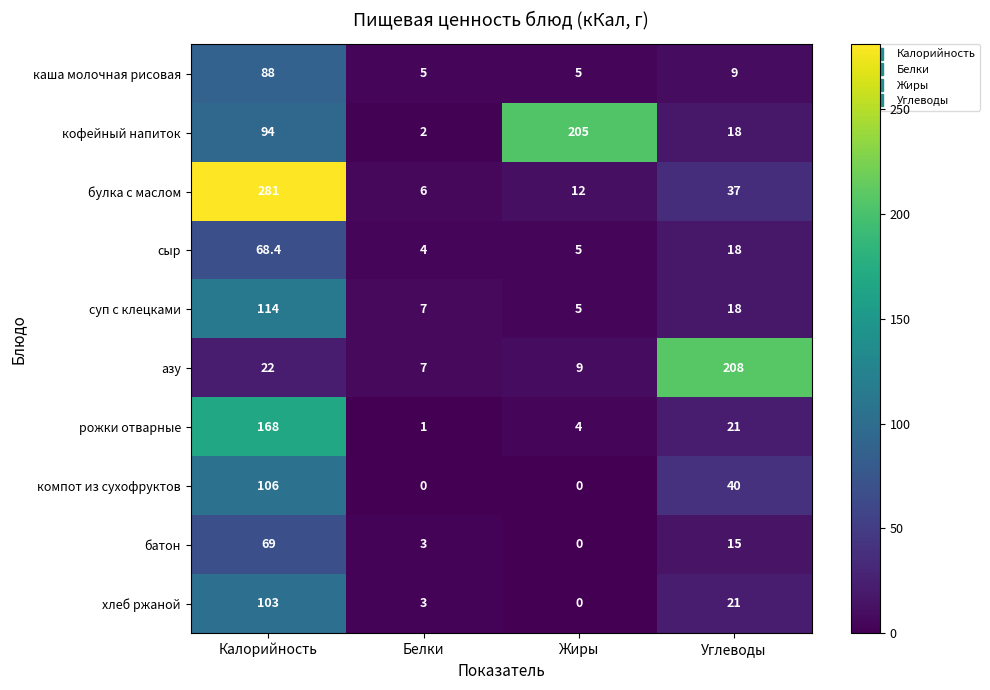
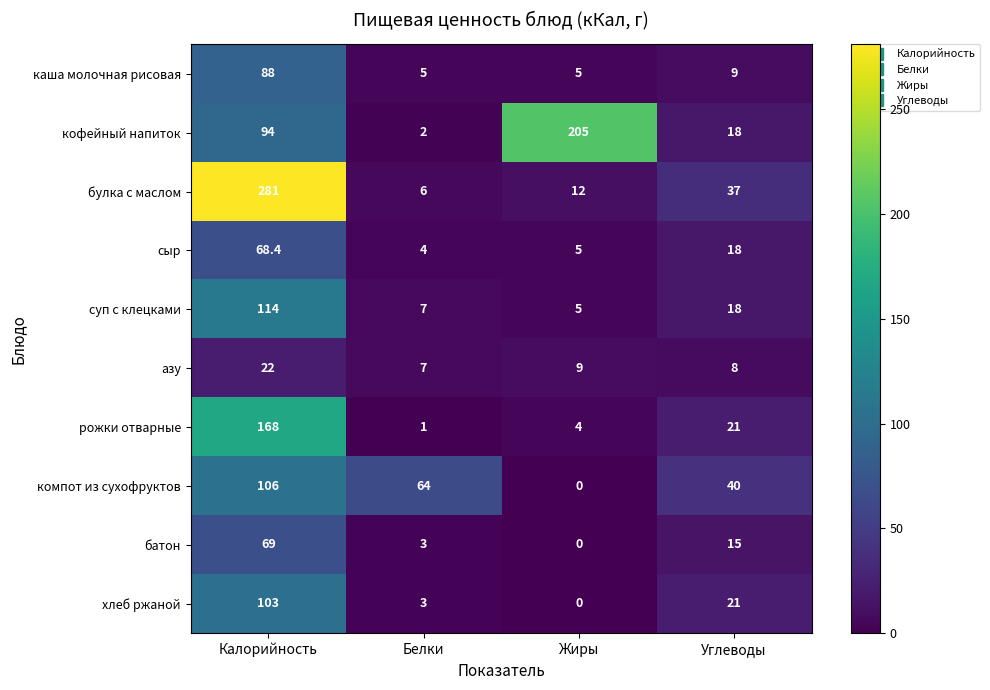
азу, Углеводы: 208 -> 8
компот из сухофруктов, Белки: 0 -> 64
